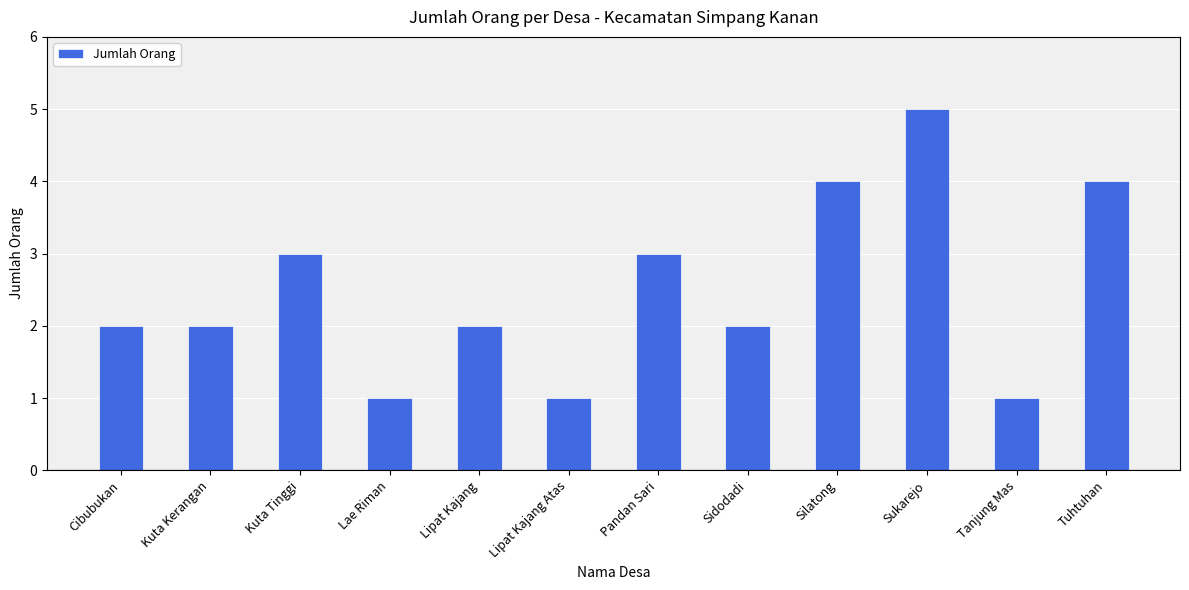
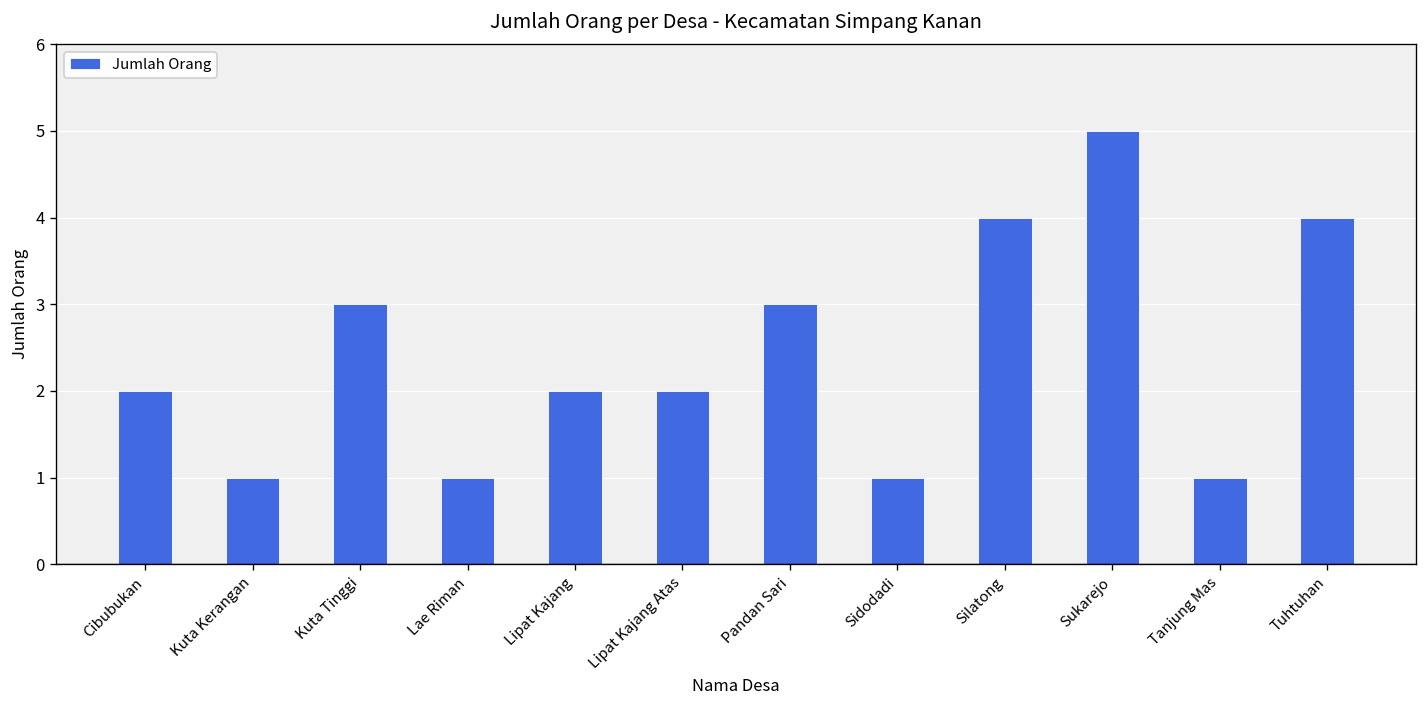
Kuta Kerangan: 2 -> 1
Lipat Kajang Atas: 1 -> 2
Sidodadi: 2 -> 1
